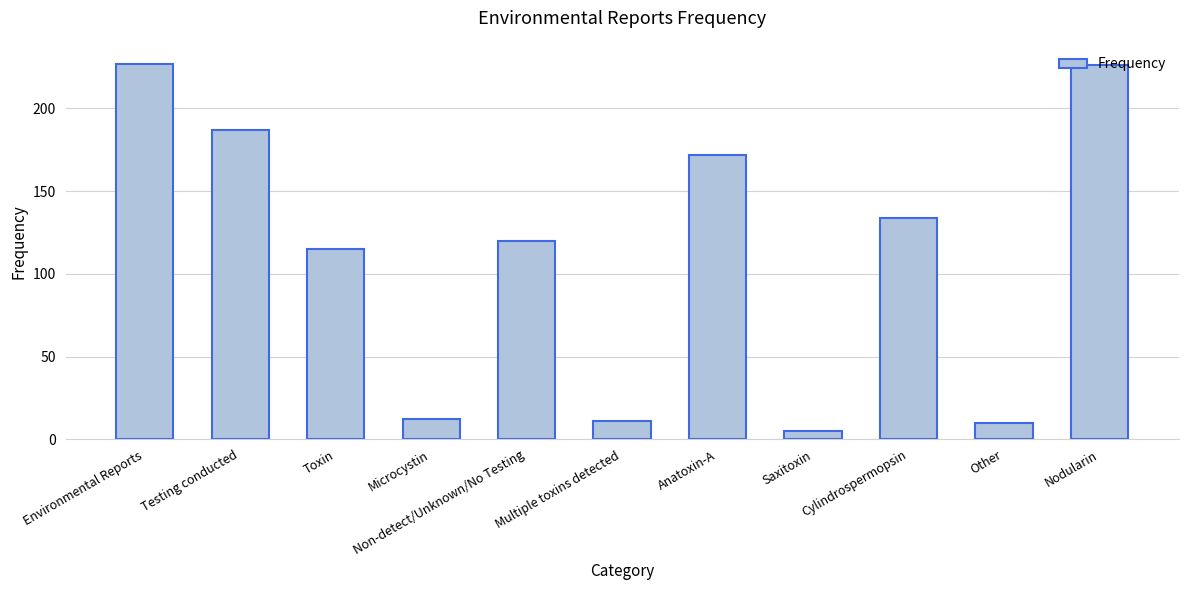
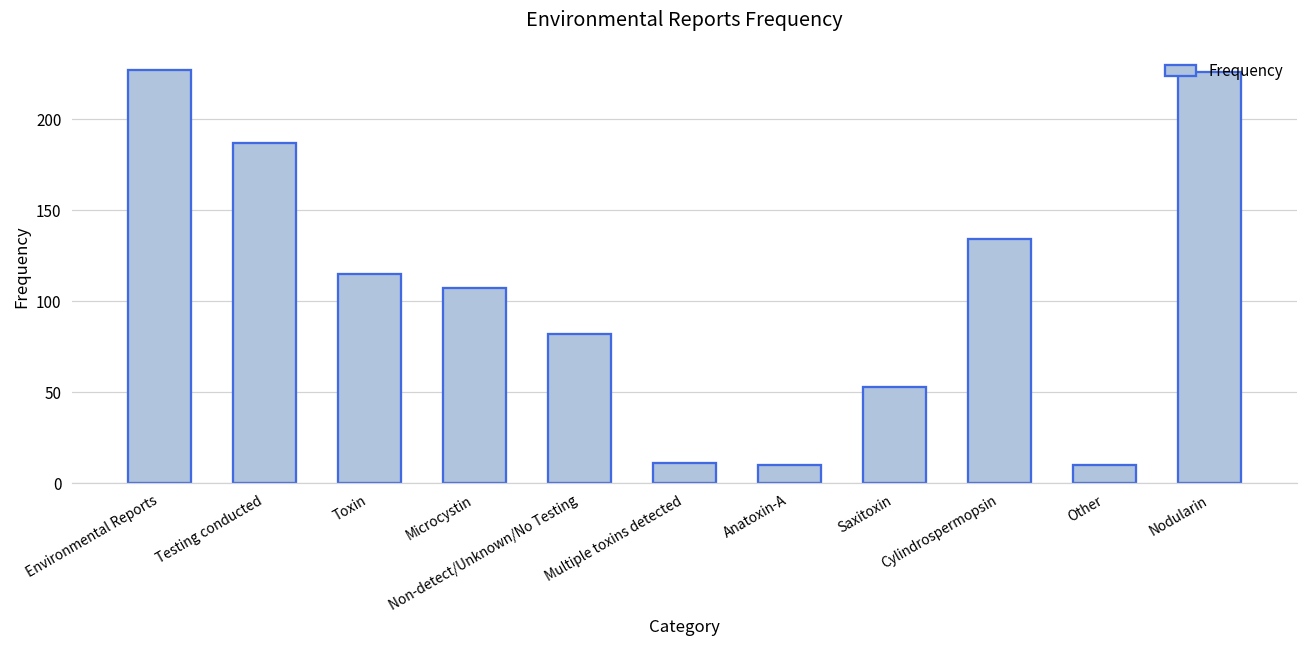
Microcystin: 12 -> 107
Non-detect/Unknown/No Testing: 120 -> 82
Anatoxin-A: 172 -> 10
Saxitoxin: 5 -> 53
